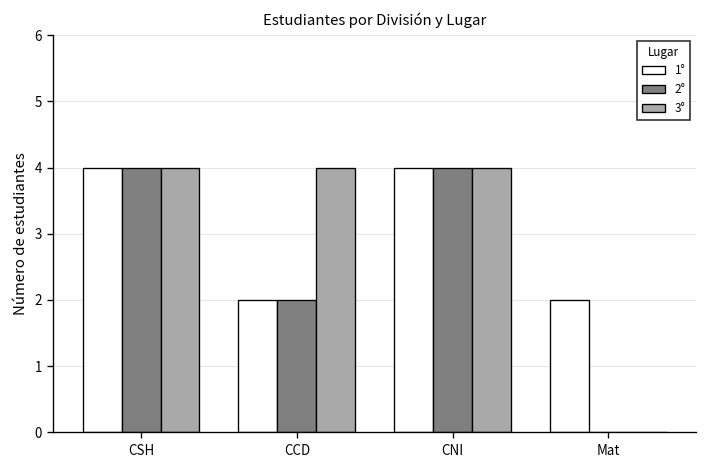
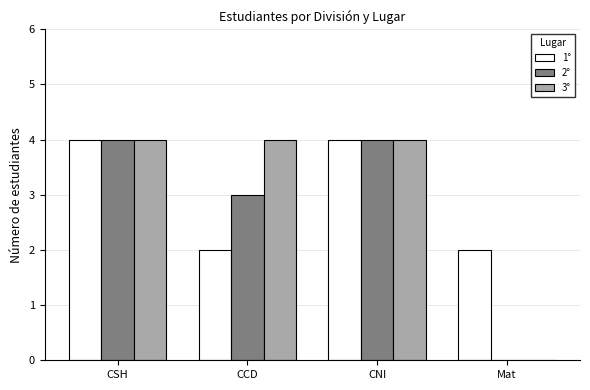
2°, CCD: 2 -> 3
